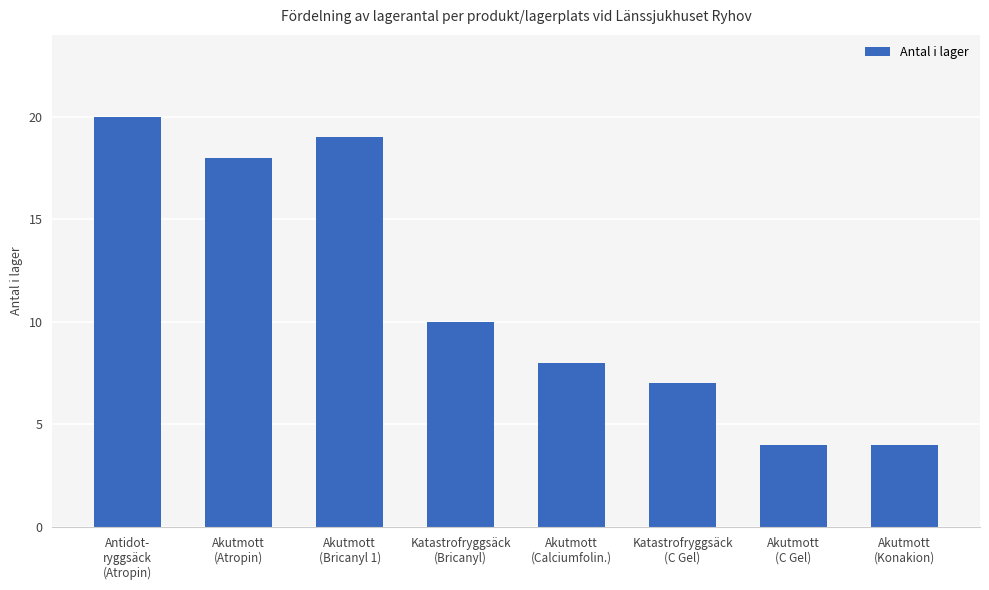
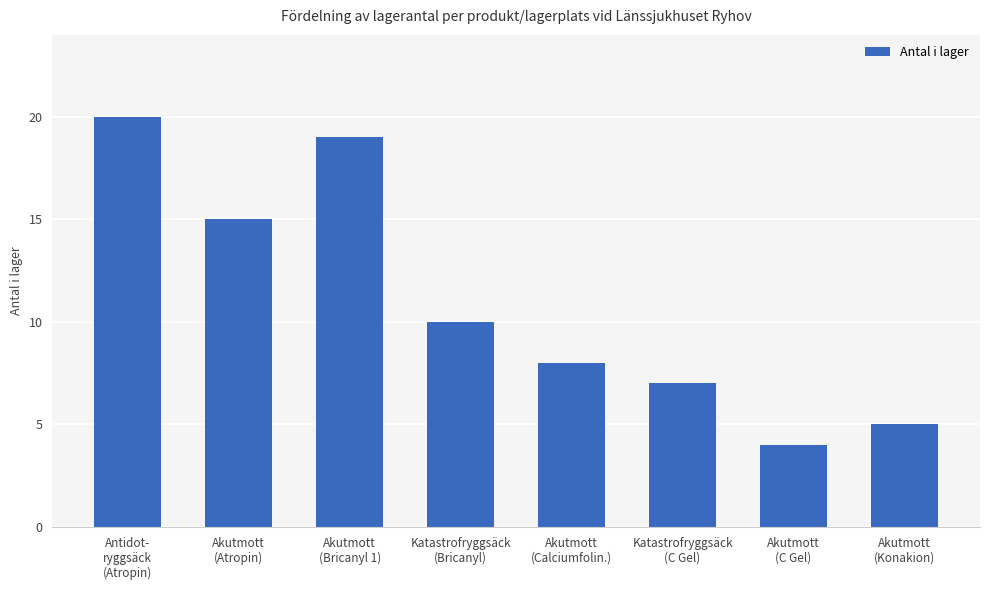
Akutmott (Atropin): 18 -> 15
Akutmott (Konakion): 4 -> 5
